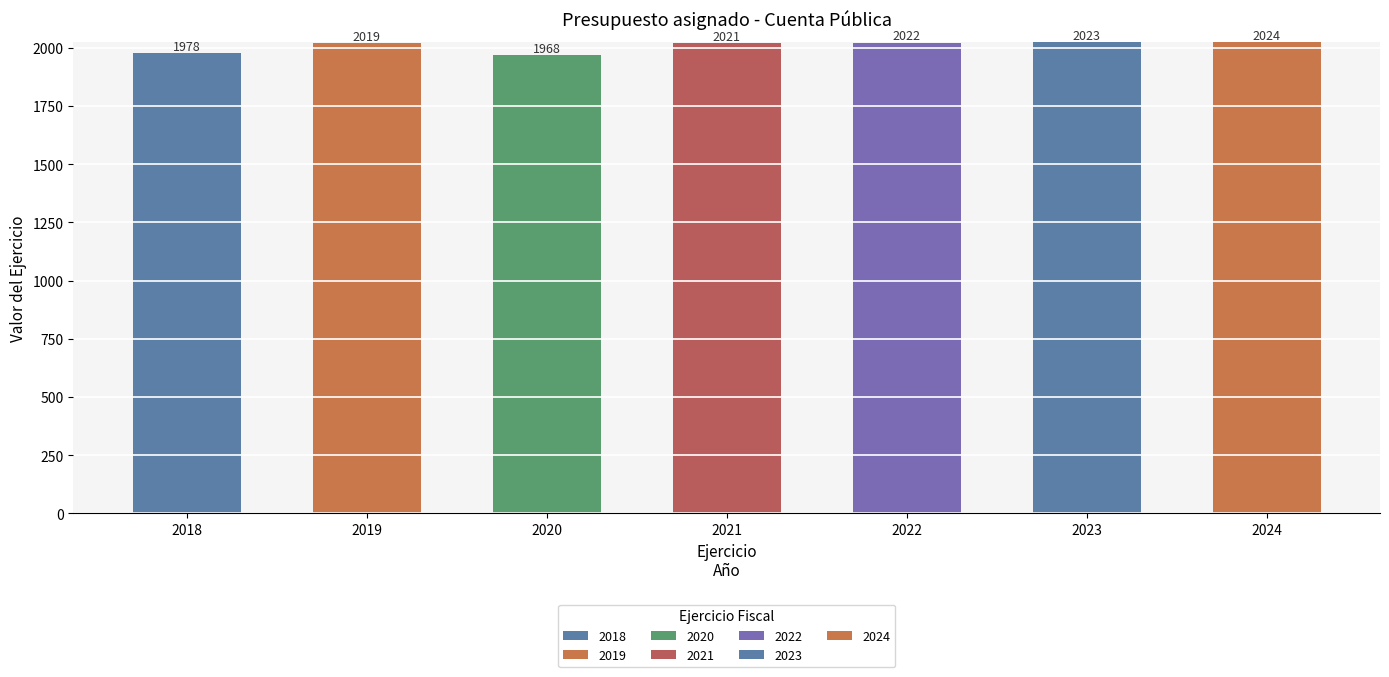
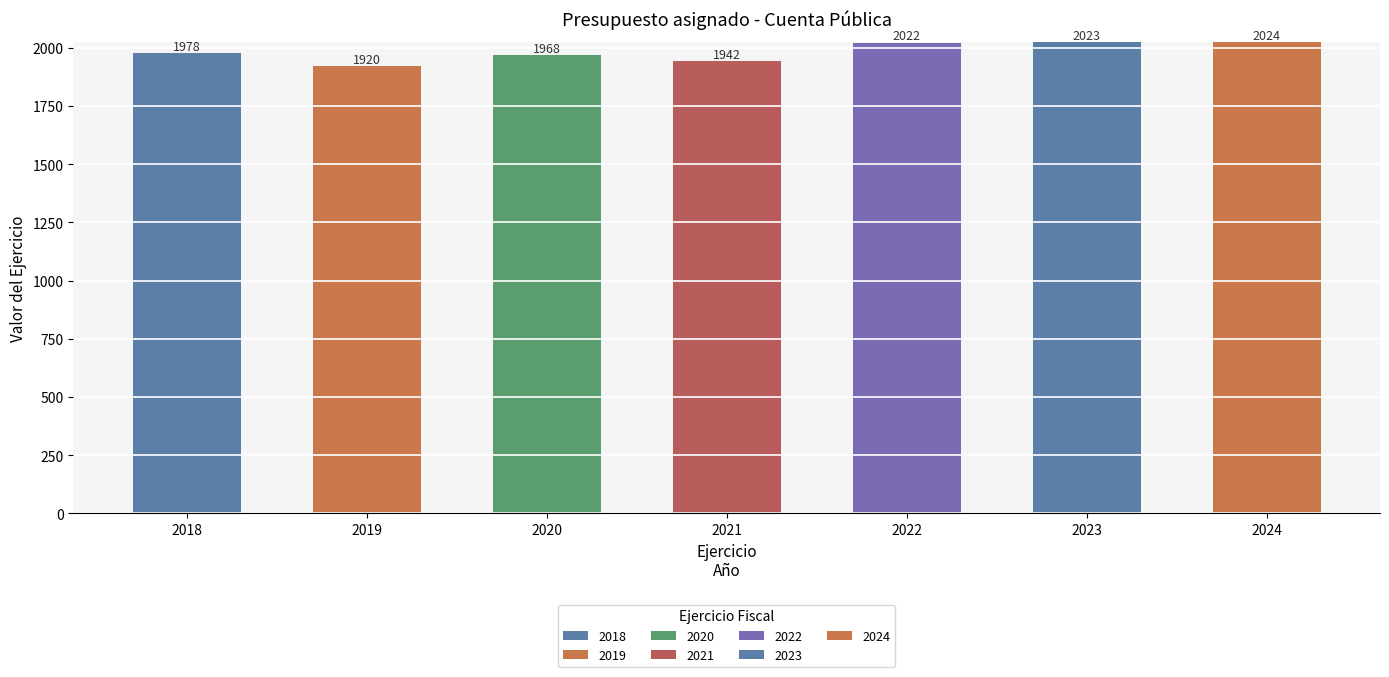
2019: 2019 -> 1920
2021: 2021 -> 1942
